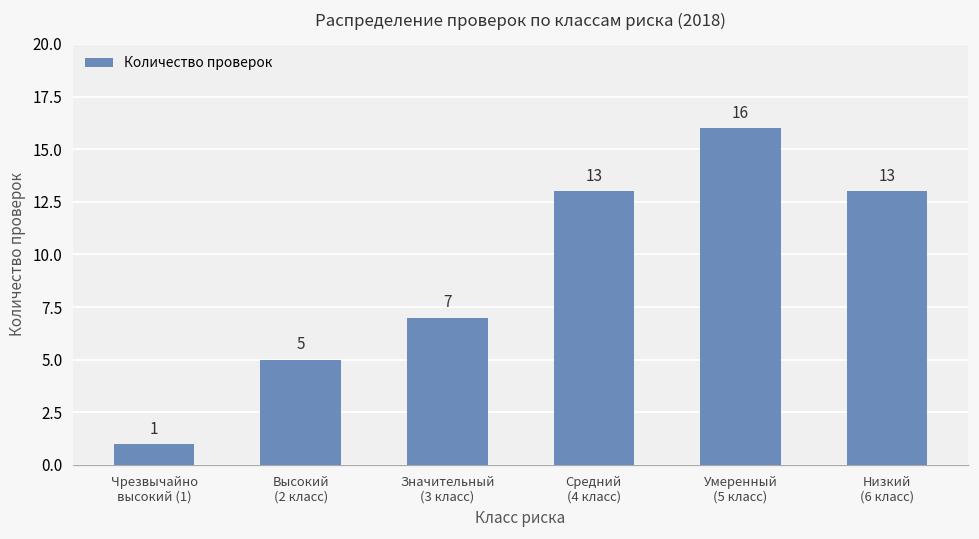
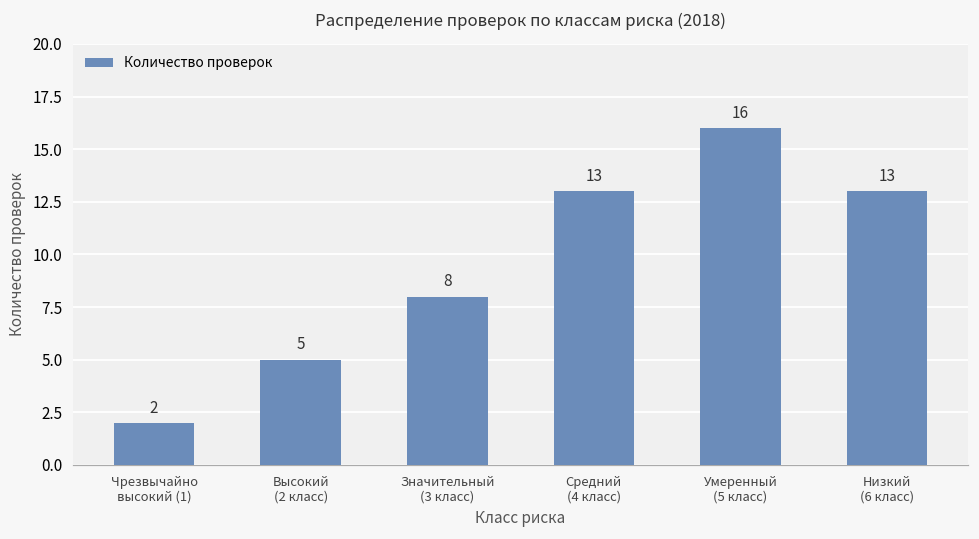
Чрезвычайно высокий (1): 1 -> 2
Значительный (3 класс): 7 -> 8
